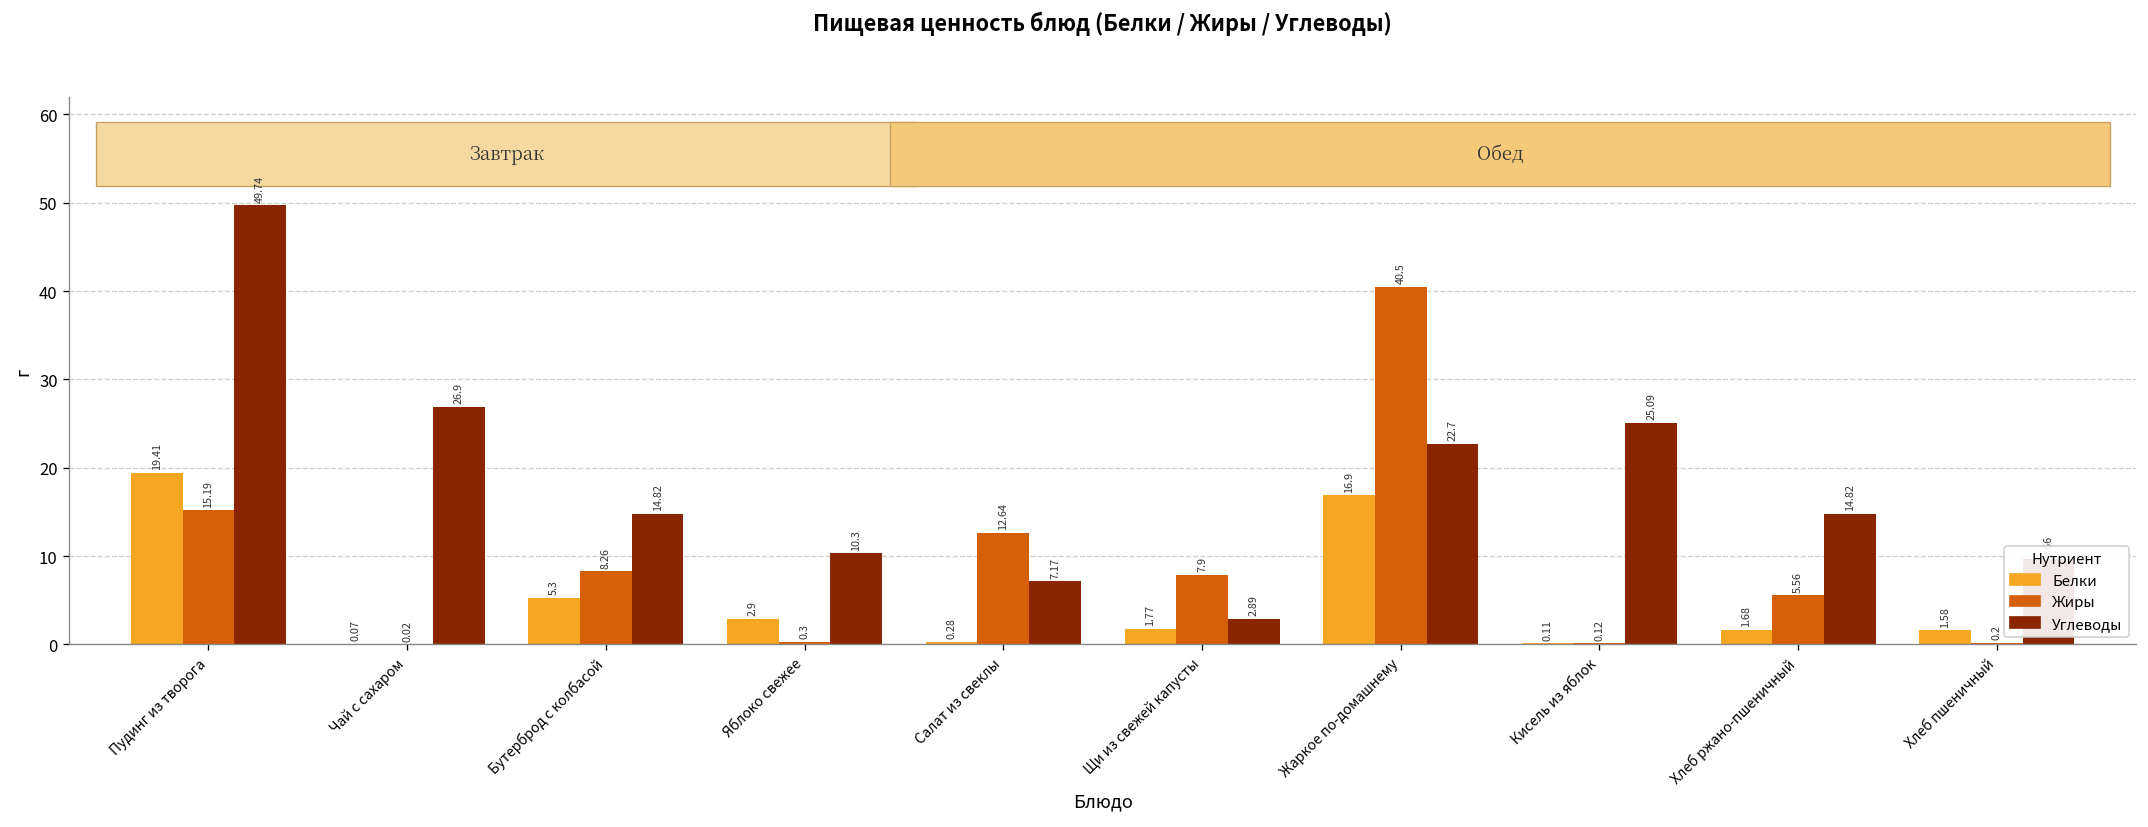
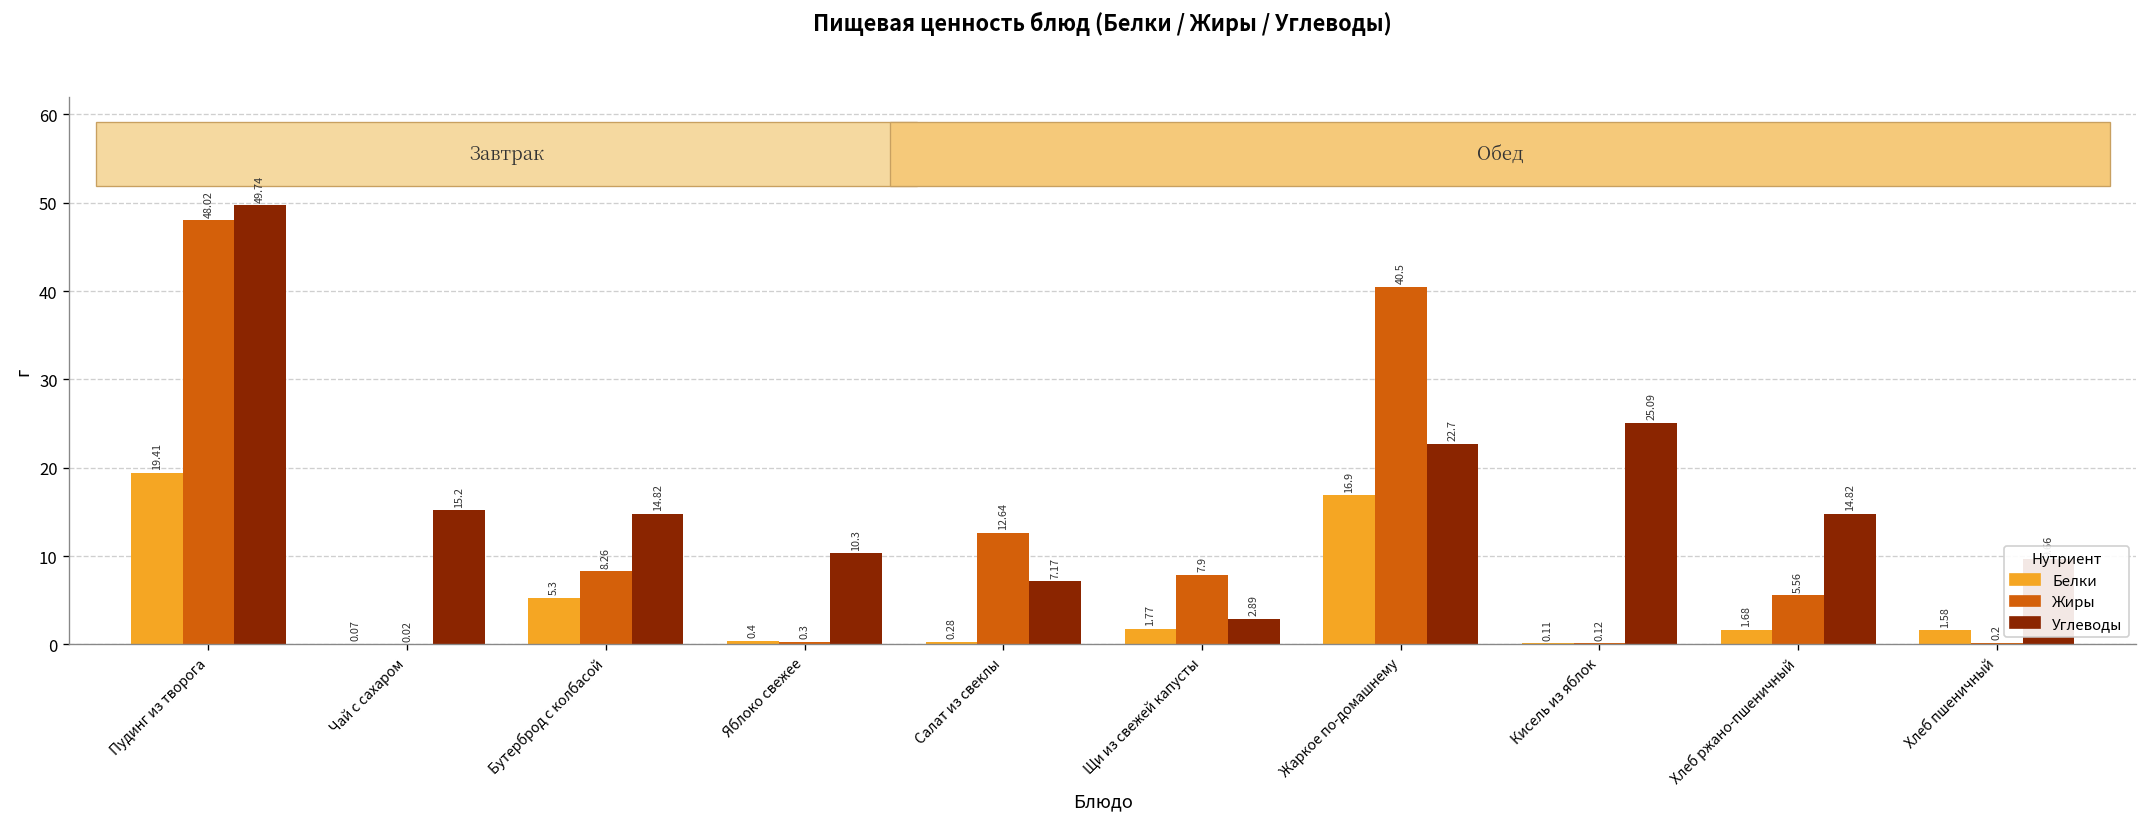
Жиры, Пудинг из творога: 15.19 -> 48.02
Углеводы, Чай с сахаром: 26.9 -> 15.2
Белки, Яблоко свежее: 2.9 -> 0.4
